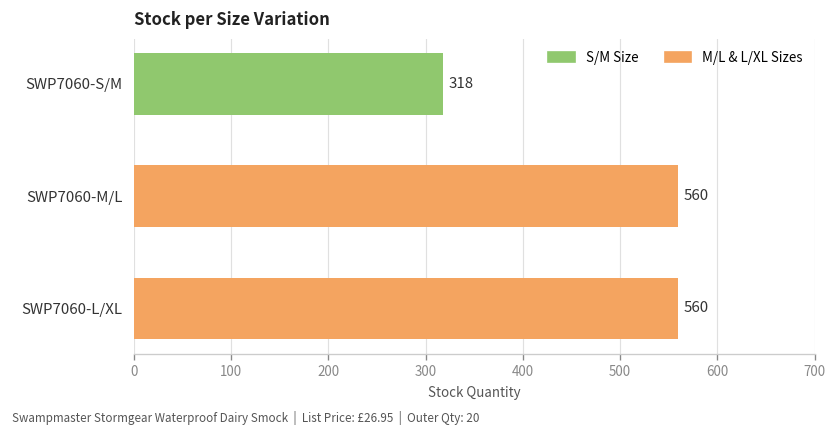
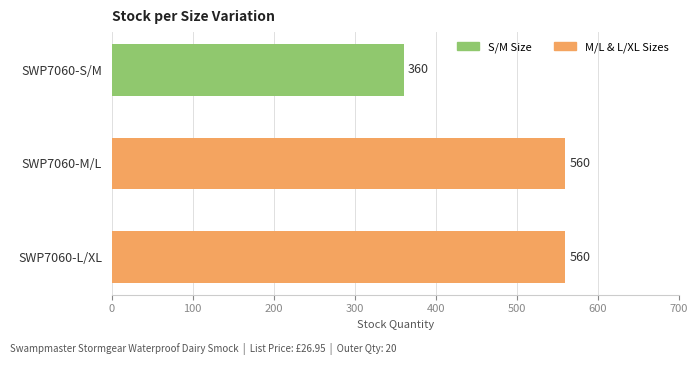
SWP7060-S/M: 318 -> 360
